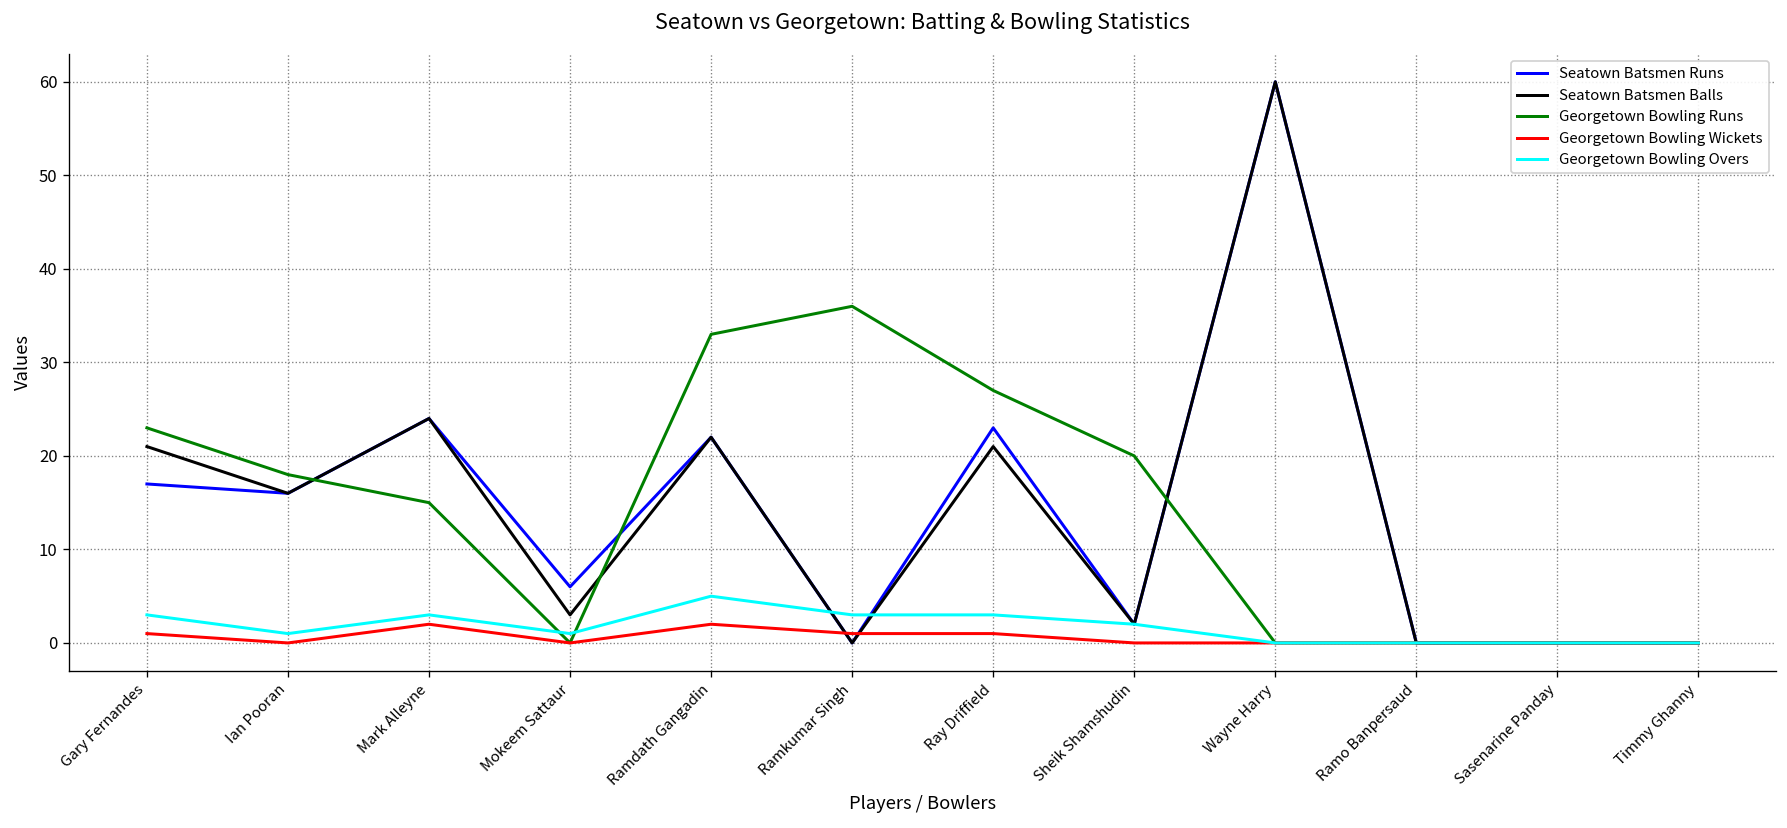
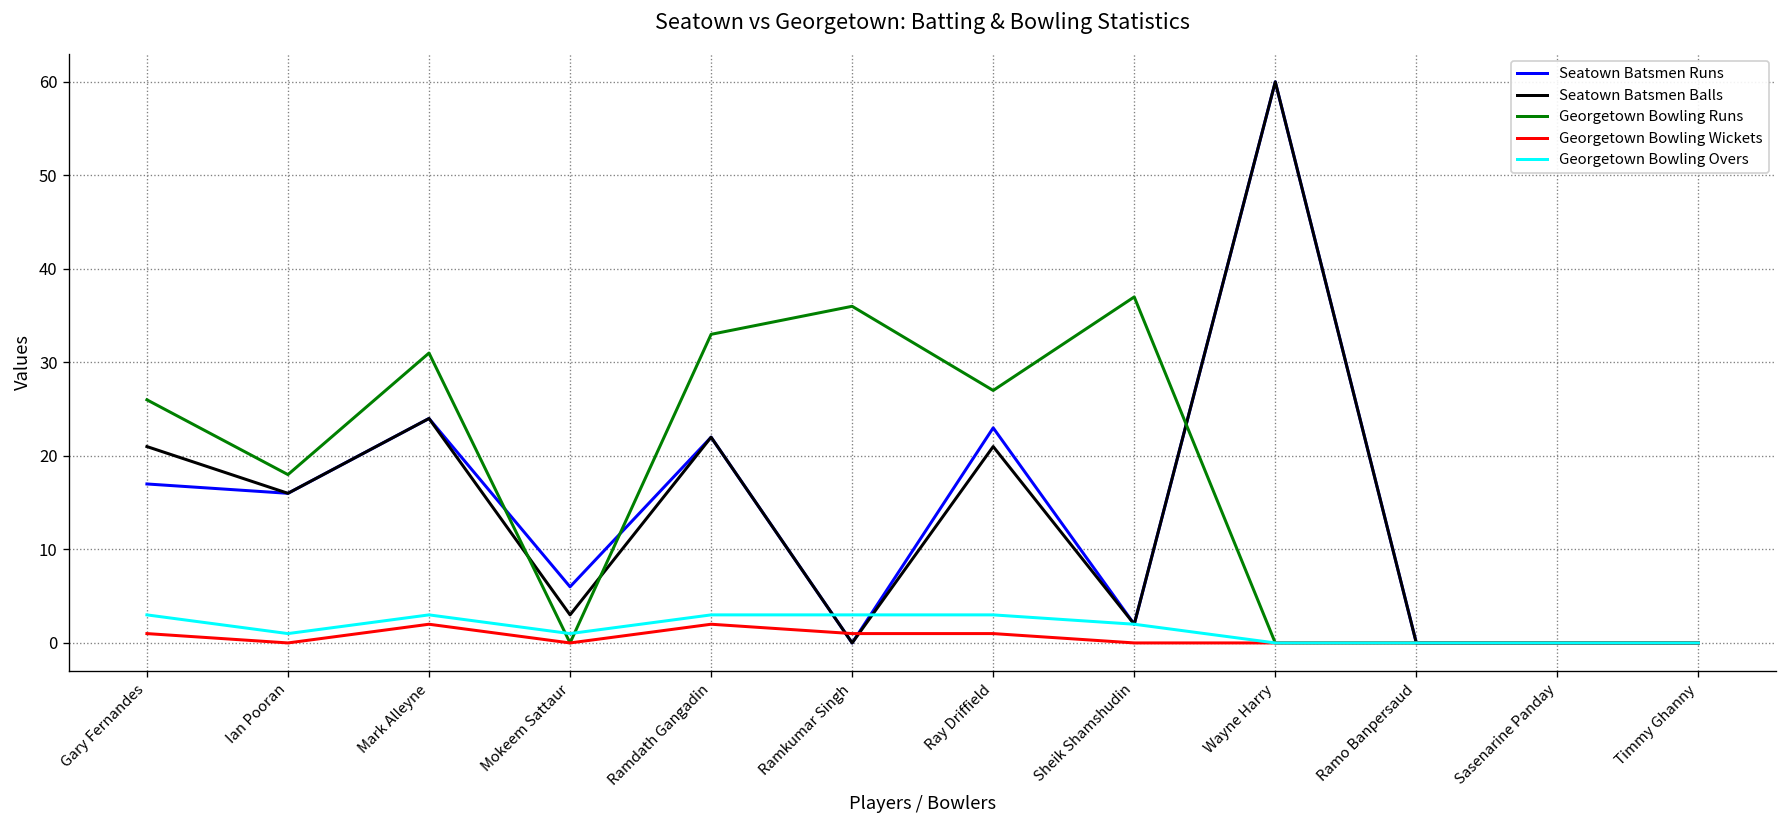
Georgetown Bowling Runs, Gary Fernandes: 23 -> 26
Georgetown Bowling Runs, Mark Alleyne: 15 -> 31
Georgetown Bowling Overs, Ramdath Gangadin: 5 -> 3
Georgetown Bowling Runs, Sheik Shamshudin: 20 -> 37
